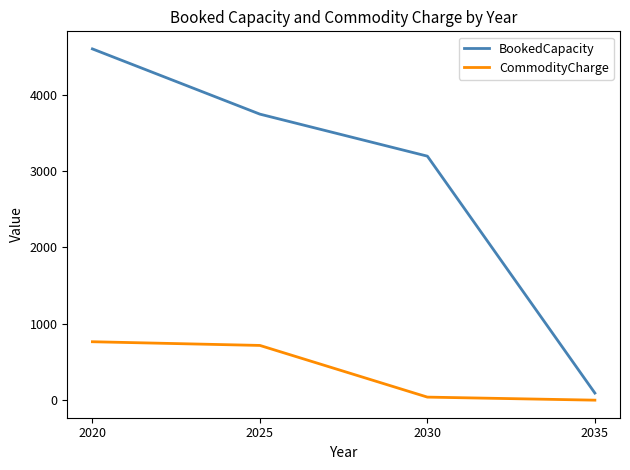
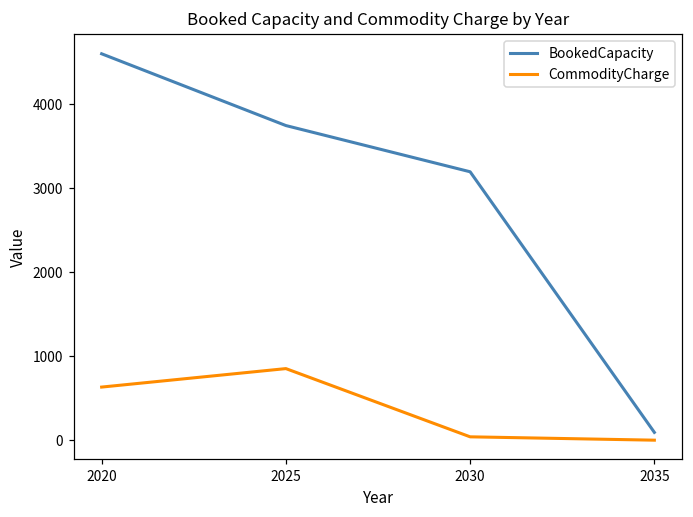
CommodityCharge, 2020: 800 -> 600
CommodityCharge, 2025: 700 -> 900
